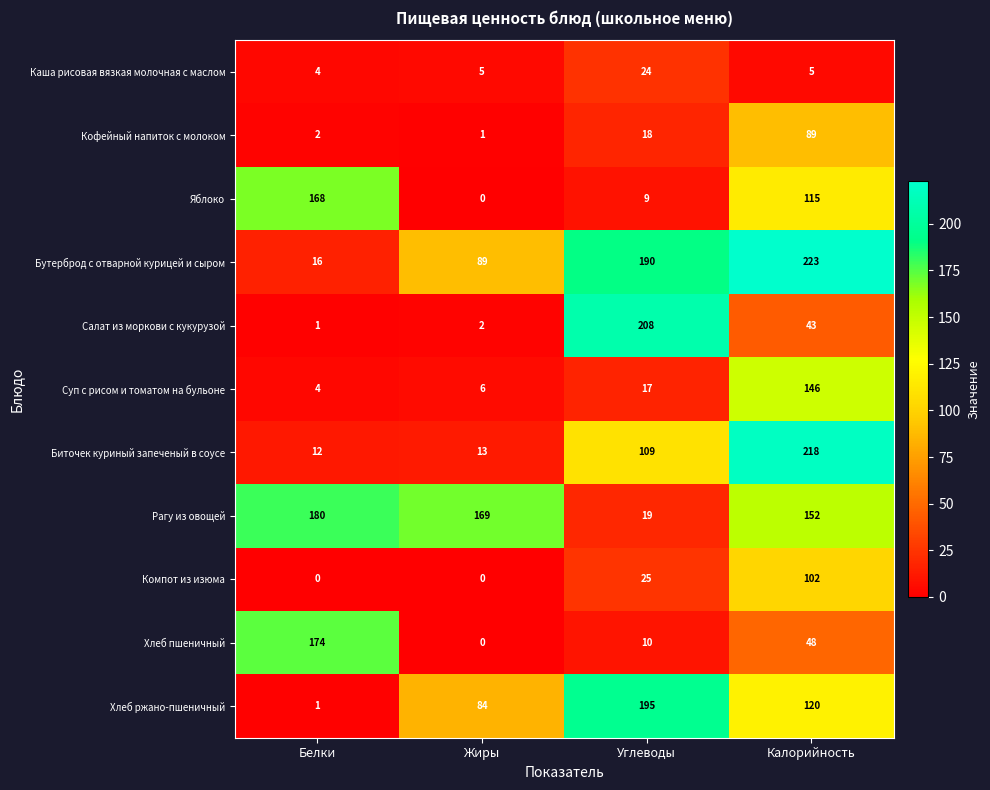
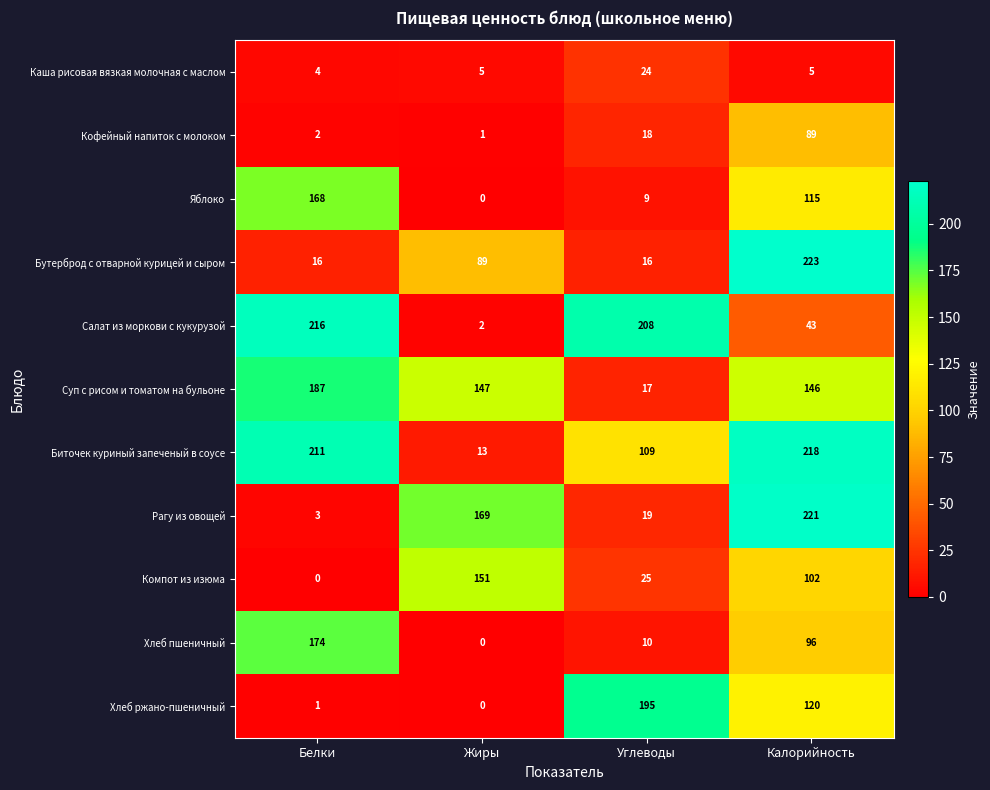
Бутерброд с отварной курицей и сыром, Углеводы: 190 -> 16
Салат из моркови с кукурузой, Белки: 1 -> 216
Суп с рисом и томатом на бульоне, Белки: 4 -> 187
Суп с рисом и томатом на бульоне, Жиры: 6 -> 147
Биточек куриный запеченый в соусе, Белки: 12 -> 211
Рагу из овощей, Белки: 180 -> 3
Рагу из овощей, Калорийность: 152 -> 221
Компот из изюма, Жиры: 0 -> 151
Хлеб пшеничный, Калорийность: 48 -> 96
Хлеб ржано-пшеничный, Жиры: 84 -> 0
